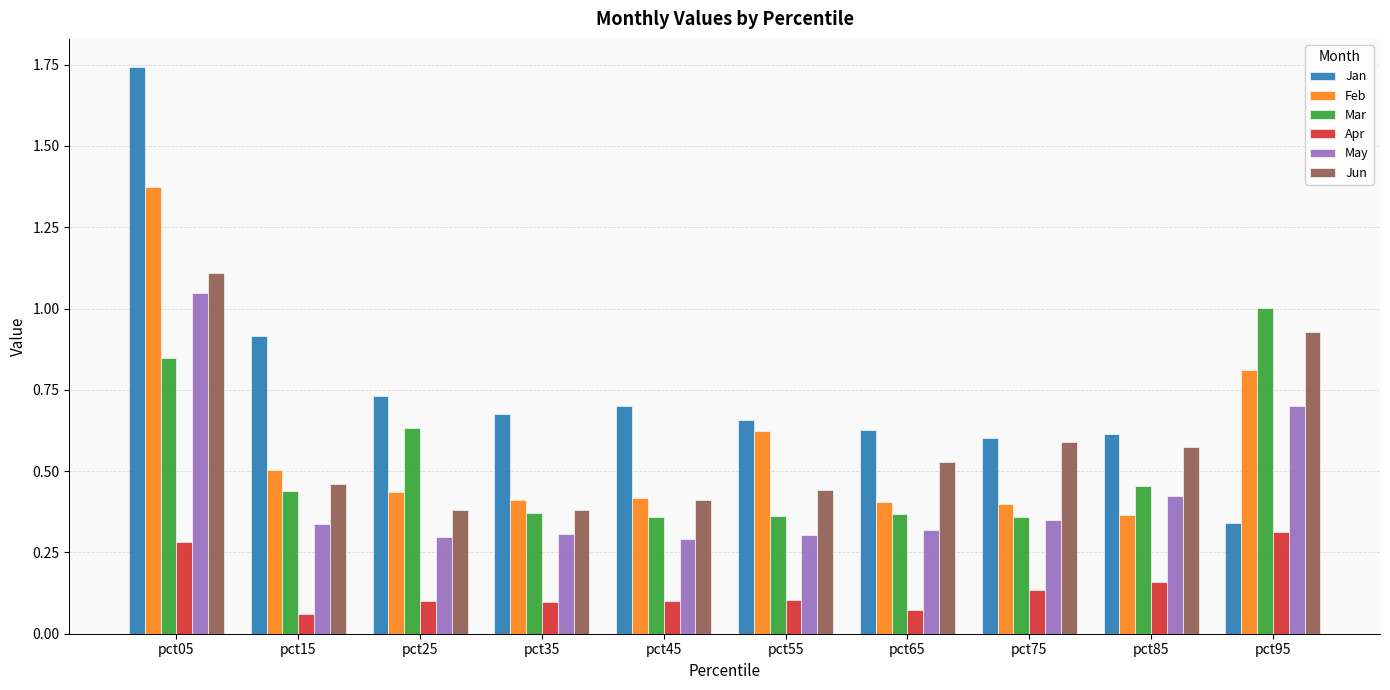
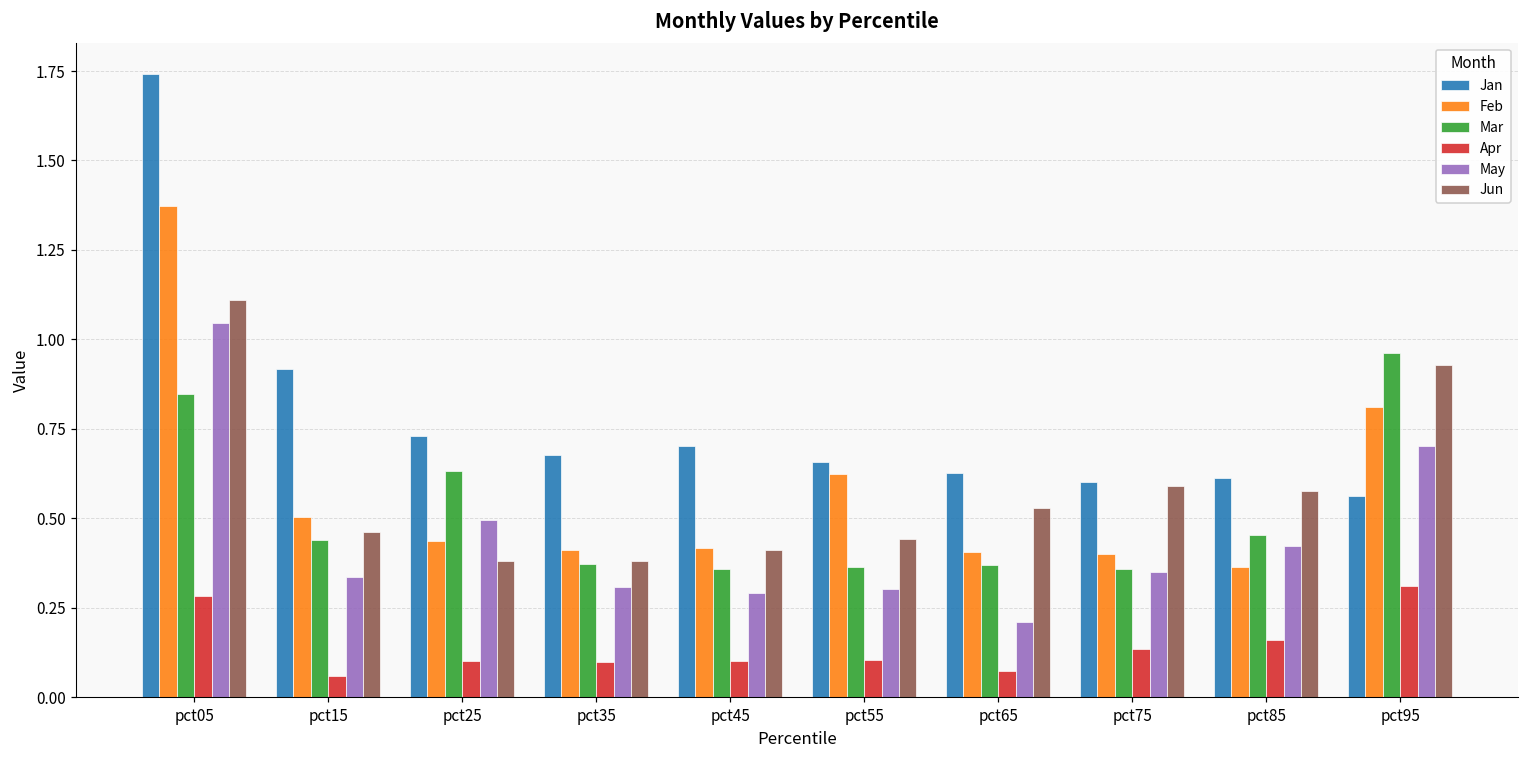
May, pct25: 0.30 -> 0.50
May, pct65: 0.32 -> 0.21
Jan, pct95: 0.34 -> 0.56
Mar, pct95: 1.00 -> 0.96
